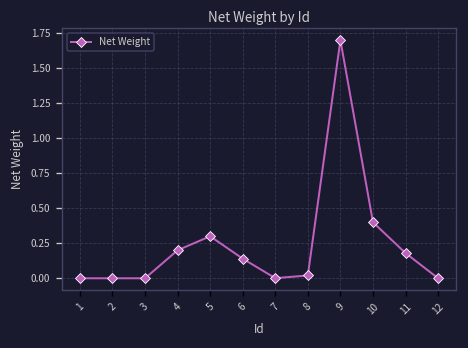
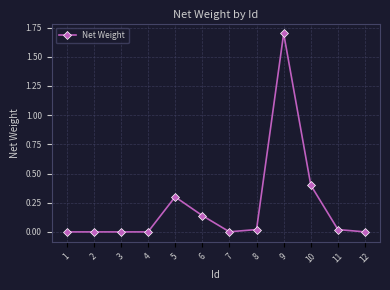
4: 0.2 -> 0.0
11: 0.18 -> 0.02
